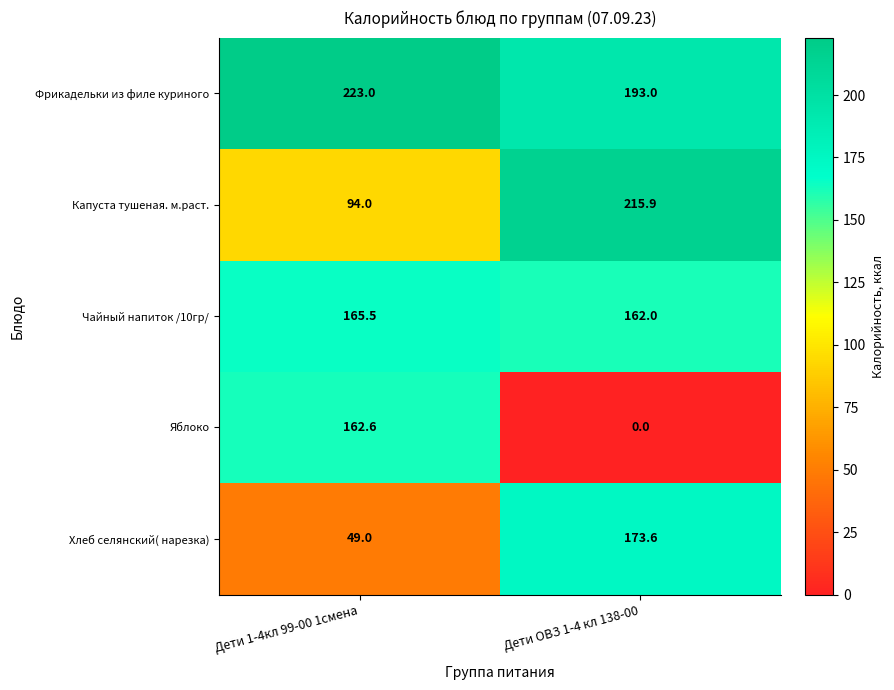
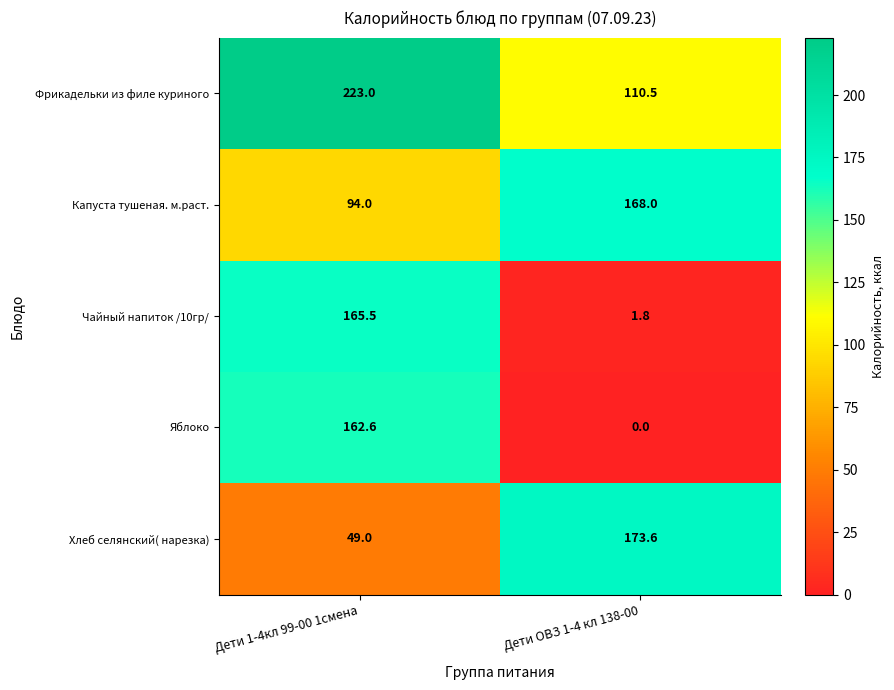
Фрикадельки из филе куриного, Дети ОВЗ 1-4 кл 138-00: 193.0 -> 110.5
Капуста тушеная. м.раст., Дети ОВЗ 1-4 кл 138-00: 215.9 -> 168.0
Чайный напиток /10гр/, Дети ОВЗ 1-4 кл 138-00: 162.0 -> 1.8
